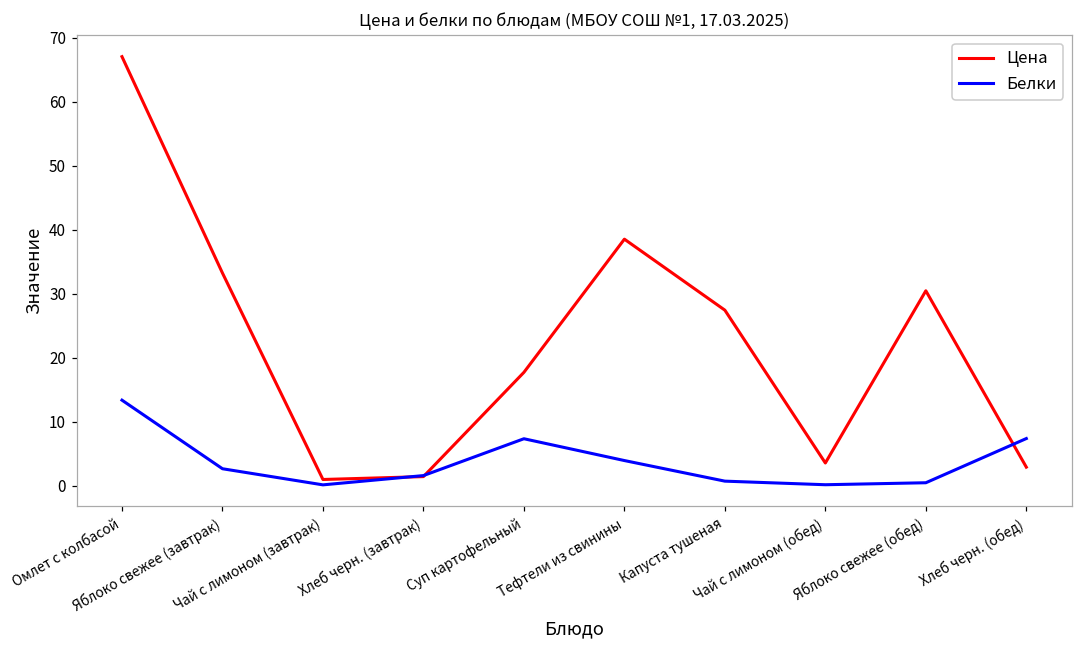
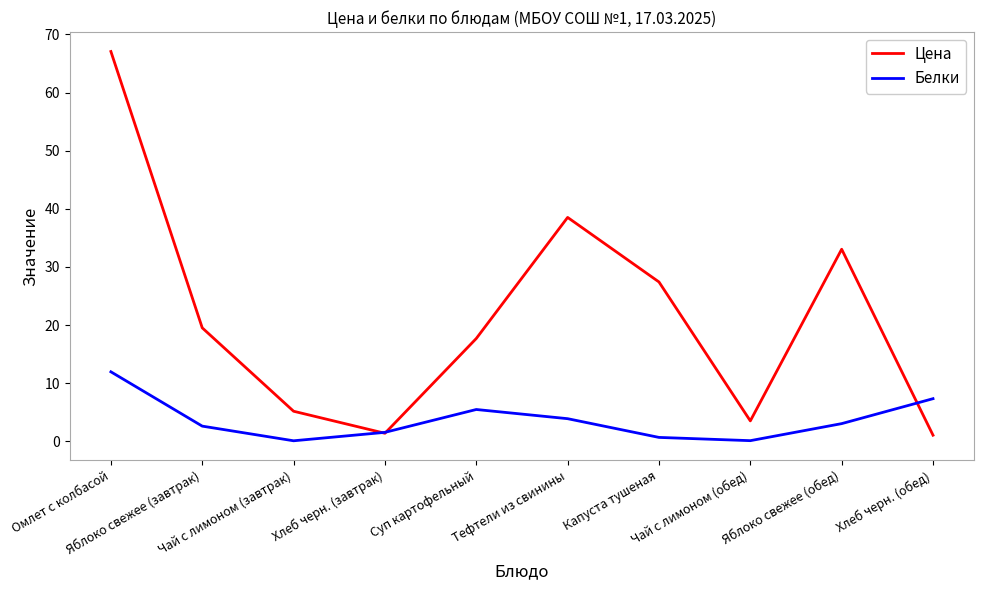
Белки, Омлет с колбасой: 13 -> 12
Цена, Яблоко свежее (завтрак): 33 -> 20
Цена, Чай с лимоном (завтрак): 1 -> 5
Белки, Суп картофельный: 7 -> 5
Цена, Яблоко свежее (обед): 30 -> 33
Белки, Яблоко свежее (обед): 0 -> 3
Цена, Хлеб черн. (обед): 3 -> 1
